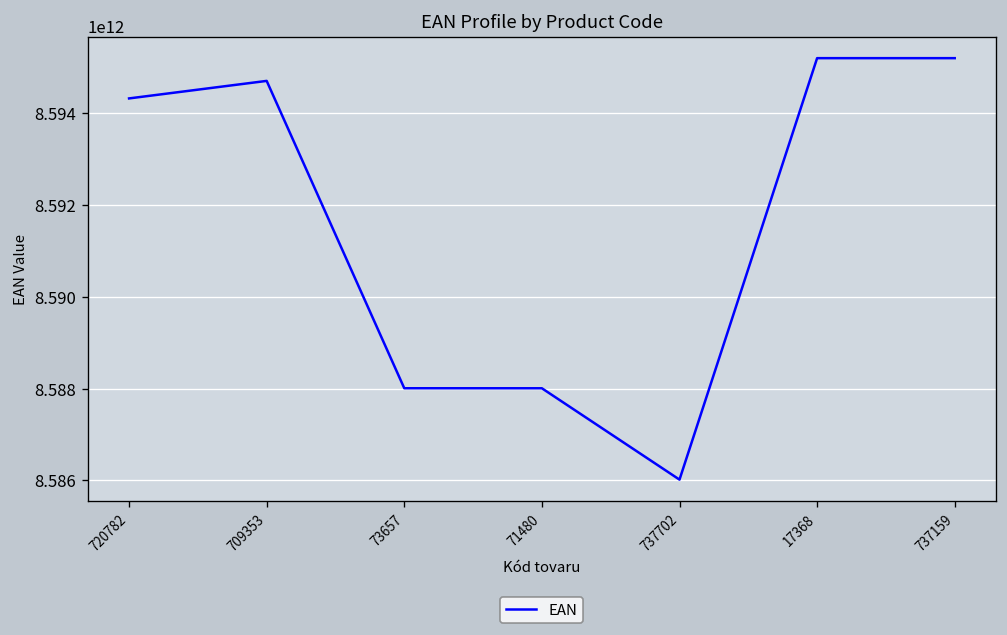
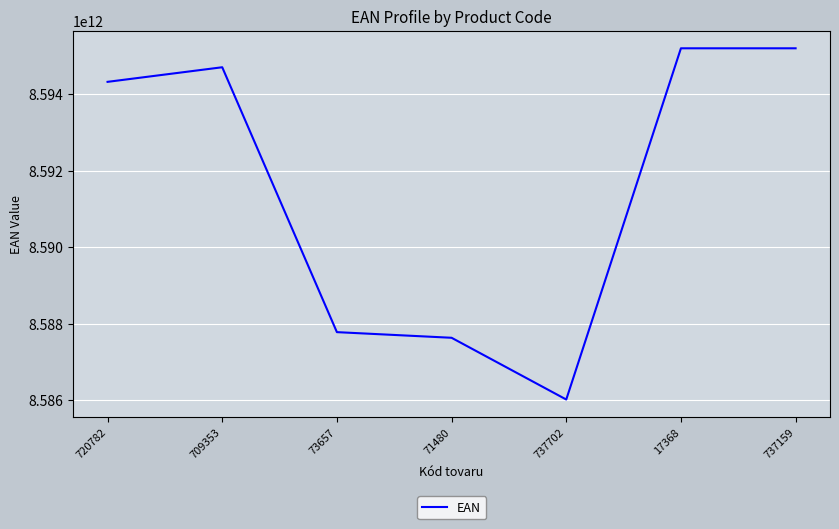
73657: 8588000000000 -> 8587800000000
71480: 8588000000000 -> 8587600000000
